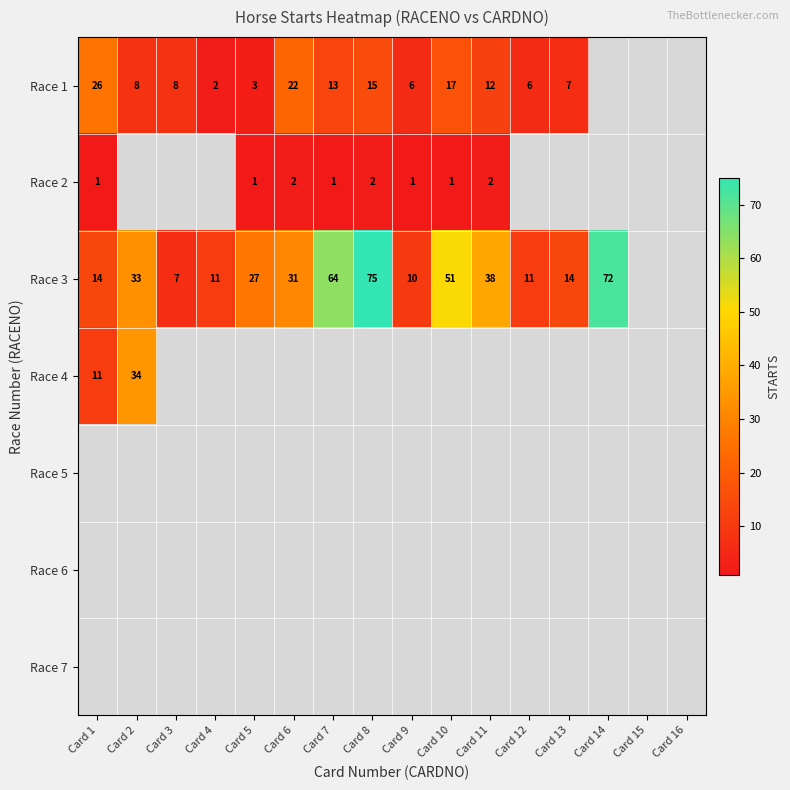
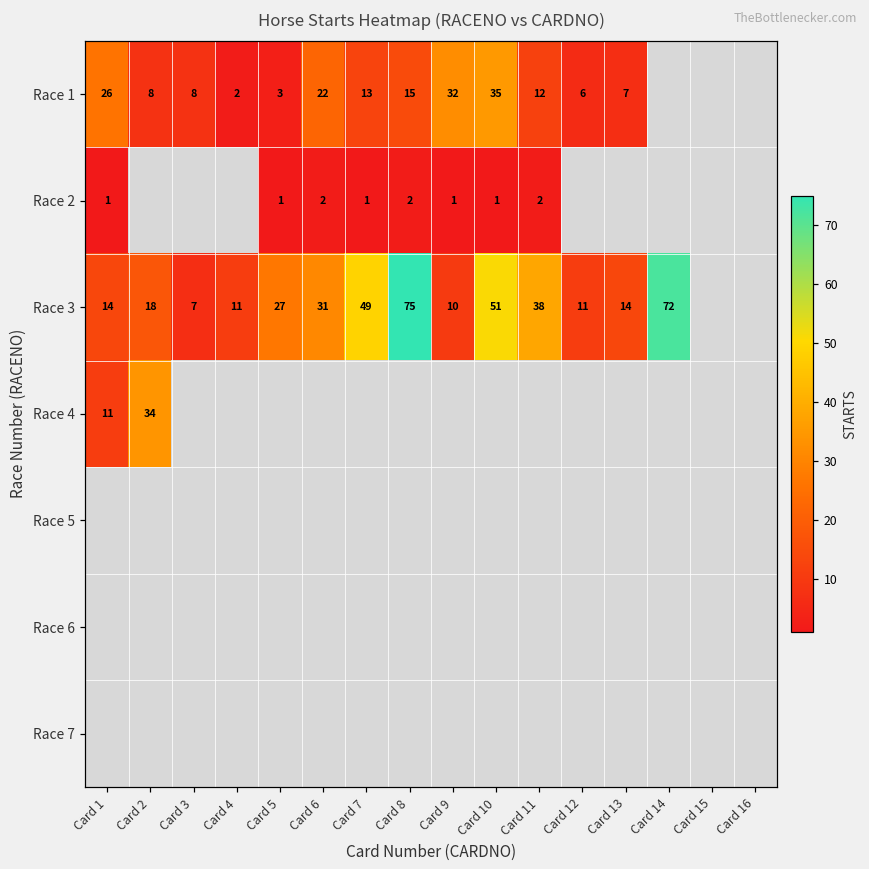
Race 1, Card 9: 6 -> 32
Race 1, Card 10: 17 -> 35
Race 3, Card 2: 33 -> 18
Race 3, Card 7: 64 -> 49
